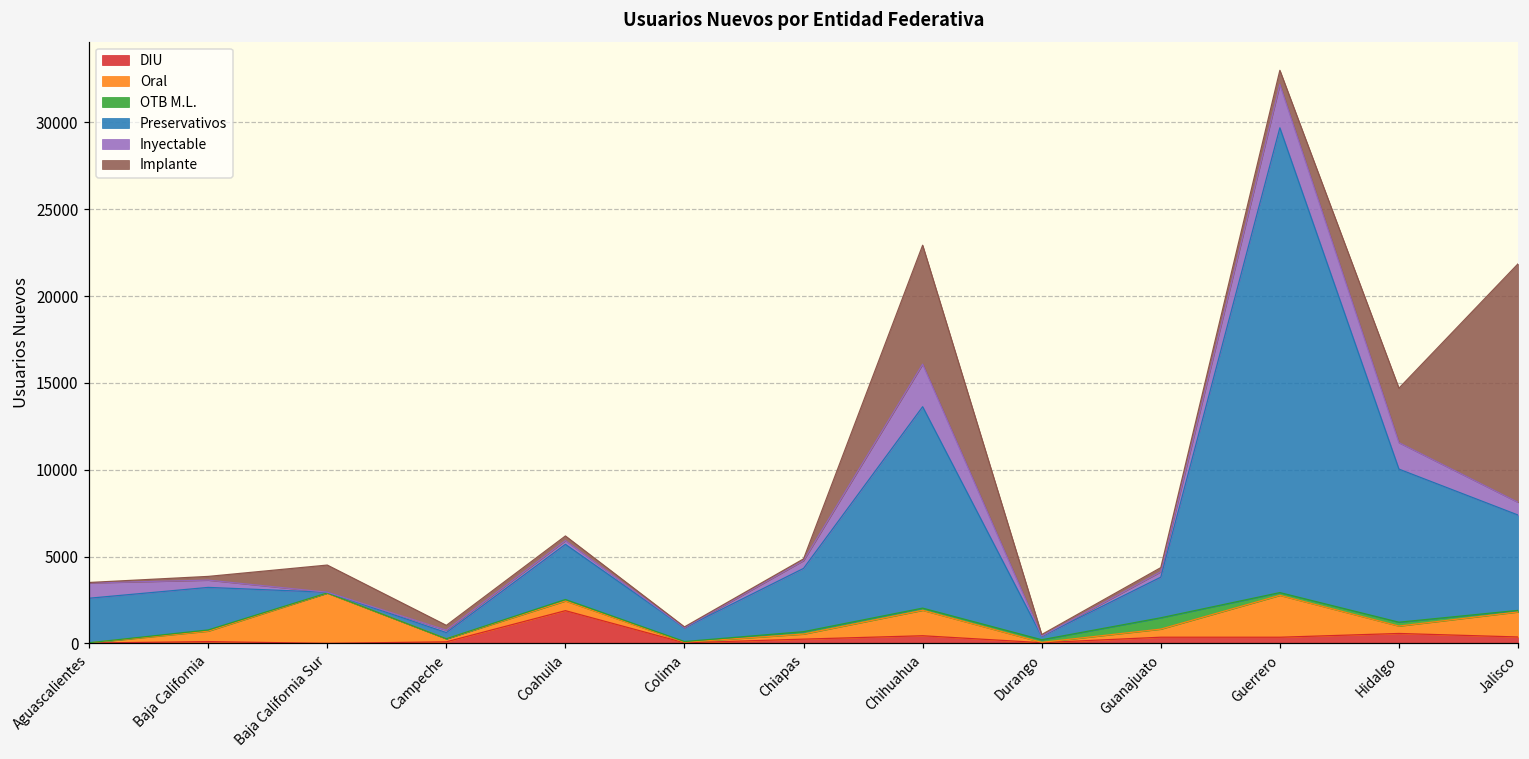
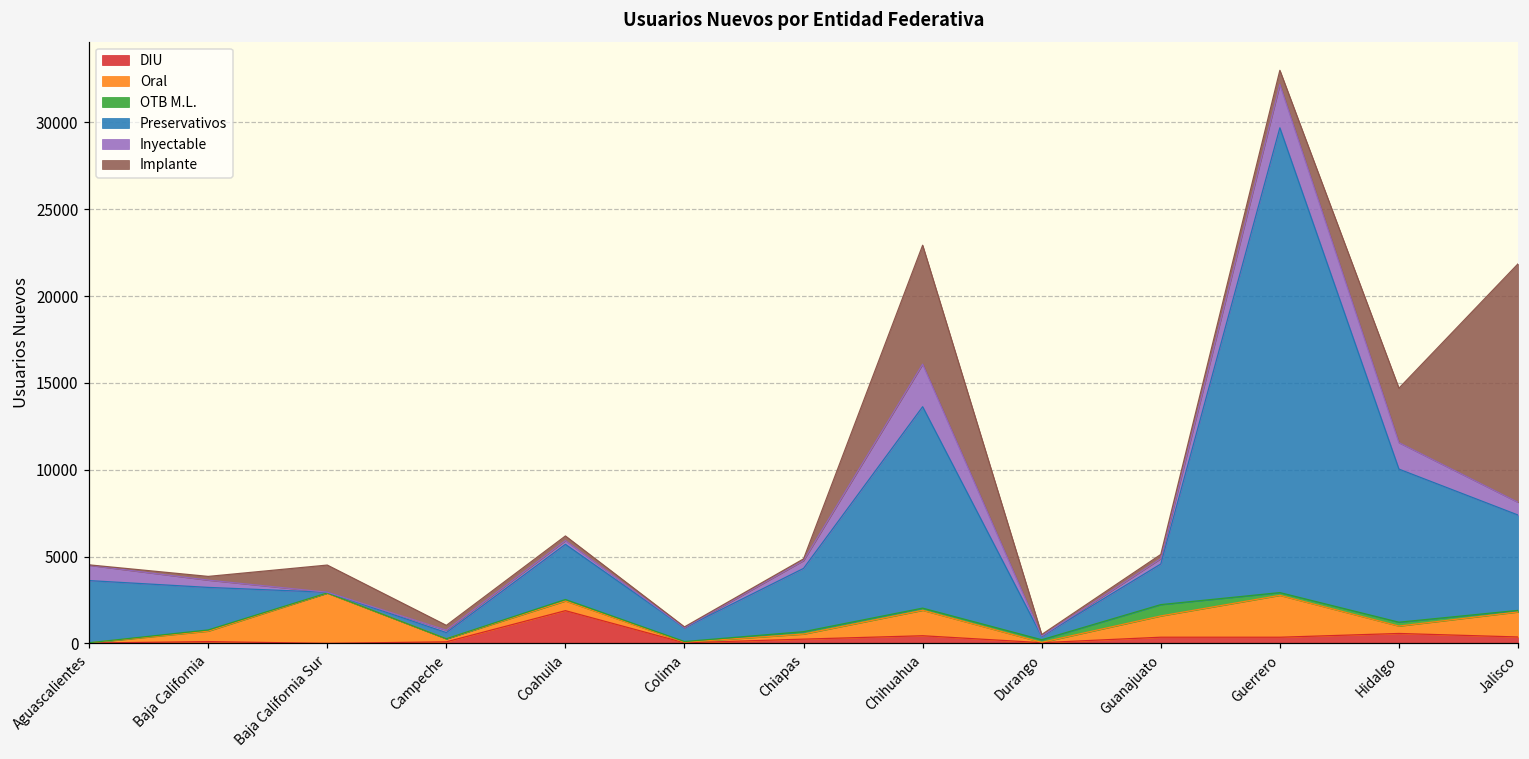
Preservativos, Aguascalientes: 2600 -> 3600
Oral, Guanajuato: 500 -> 1200
